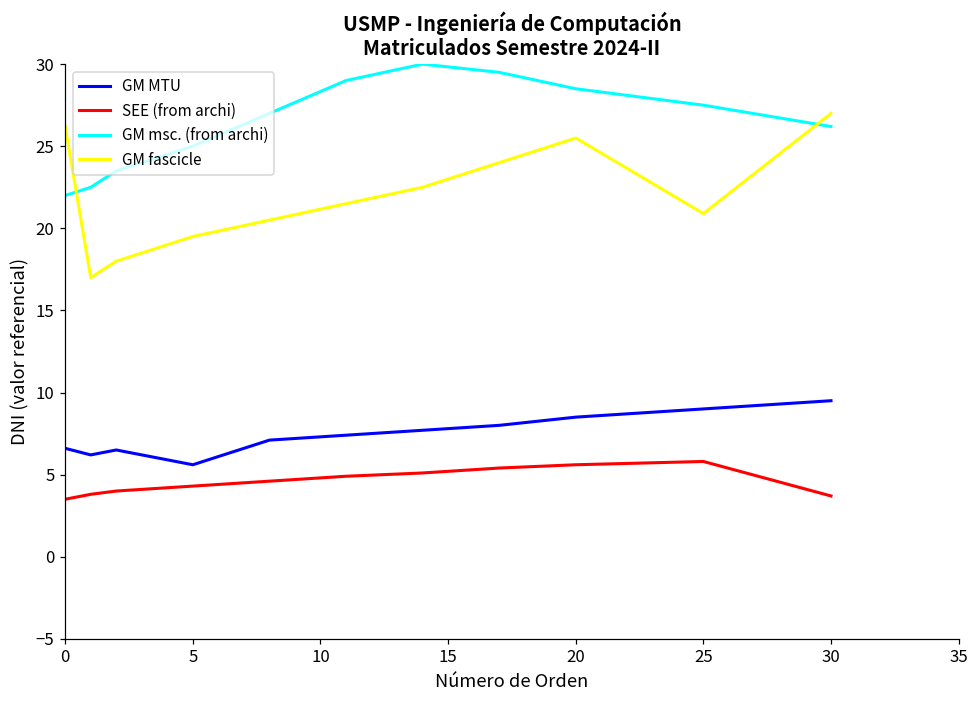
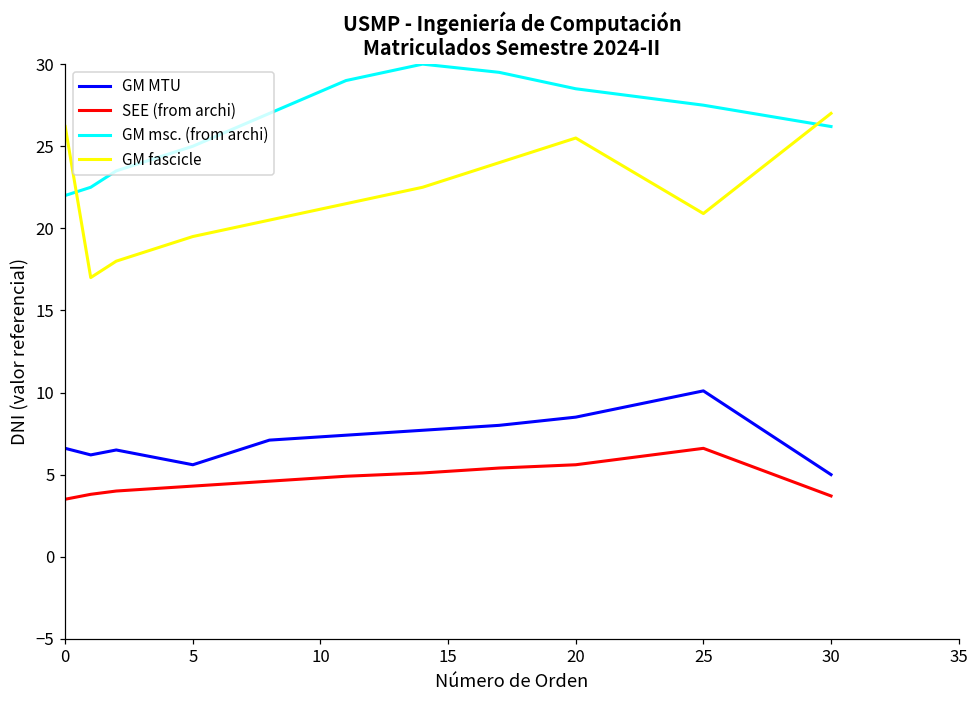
GM MTU, 25: 9.0 -> 10.1
SEE (from archi), 25: 5.8 -> 6.6
GM MTU, 30: 9.5 -> 5.0
